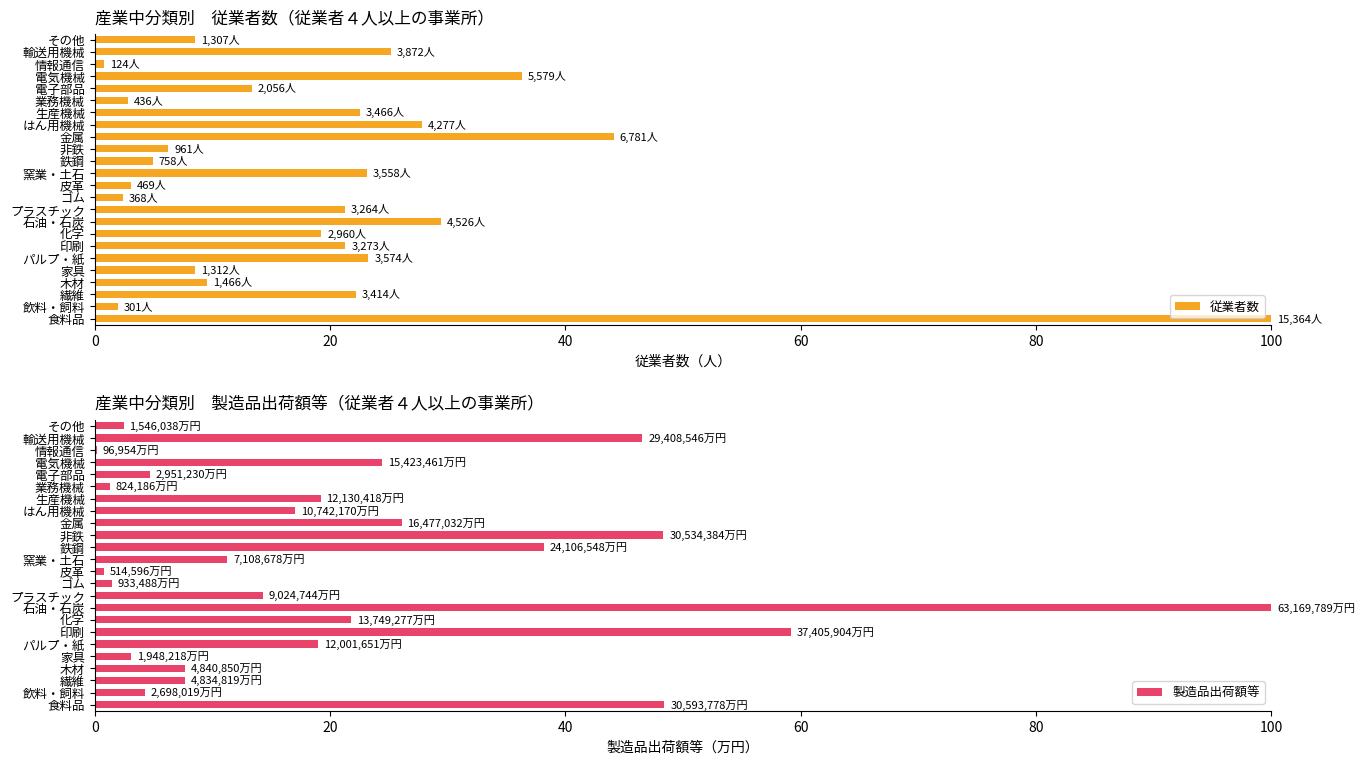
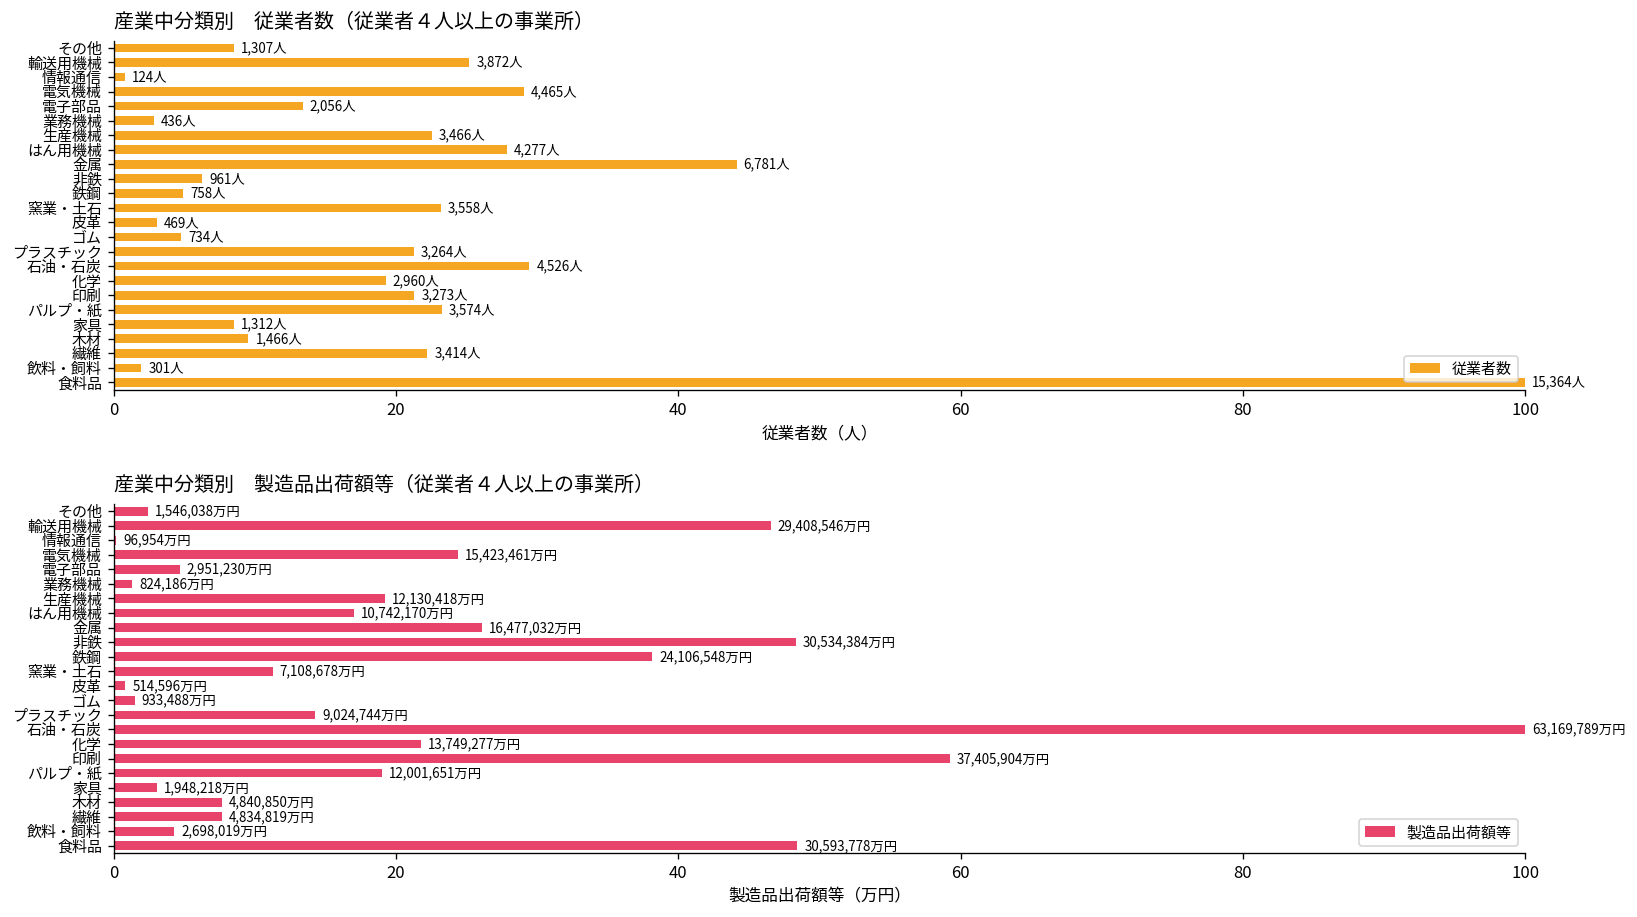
産業中分類別 従業者数（従業者４人以上の事業所）, 電気機械: 5,579人 -> 4,465人
産業中分類別 従業者数（従業者４人以上の事業所）, ゴム: 368人 -> 734人
